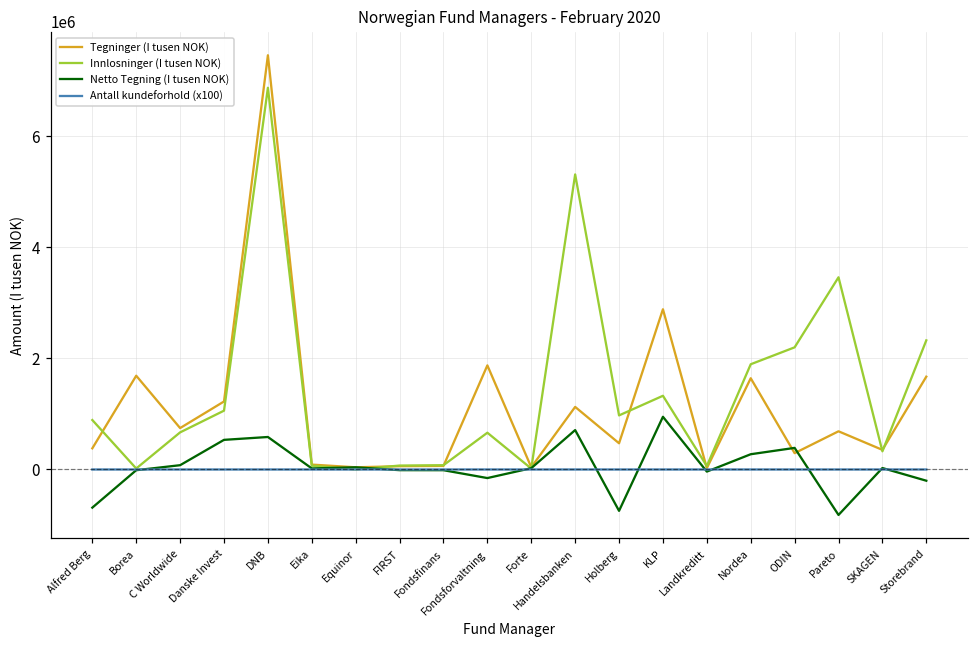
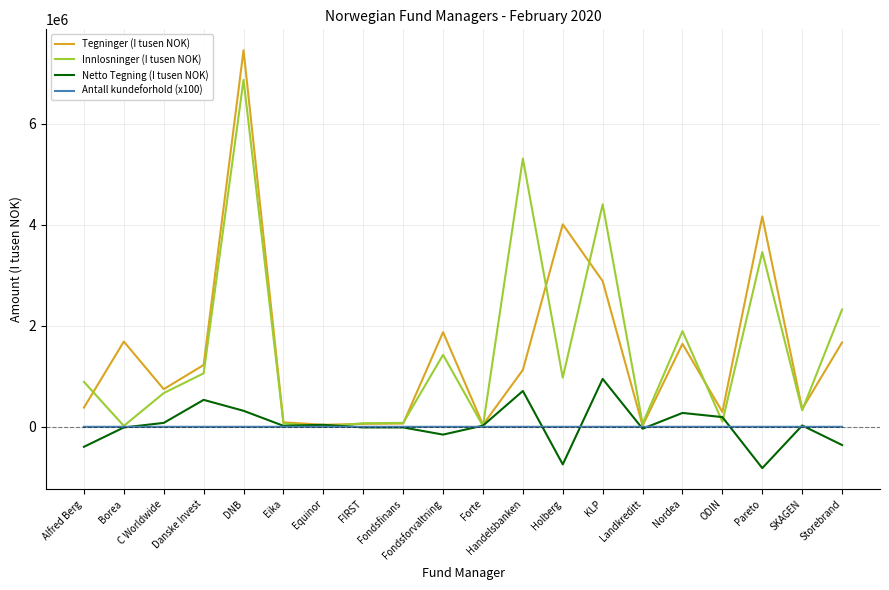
Netto Tegning (I tusen NOK), Alfred Berg: -700000 -> -400000
Netto Tegning (I tusen NOK), DNB: 600000 -> 300000
Innlosninger (I tusen NOK), Fondsforvaltning: 700000 -> 1400000
Tegninger (I tusen NOK), Holberg: 500000 -> 4000000
Innlosninger (I tusen NOK), KLP: 1300000 -> 4400000
Innlosninger (I tusen NOK), ODIN: 2200000 -> 100000
Netto Tegning (I tusen NOK), ODIN: 400000 -> 200000
Tegninger (I tusen NOK), Pareto: 700000 -> 4200000
Netto Tegning (I tusen NOK), Storebrand: -200000 -> -400000
